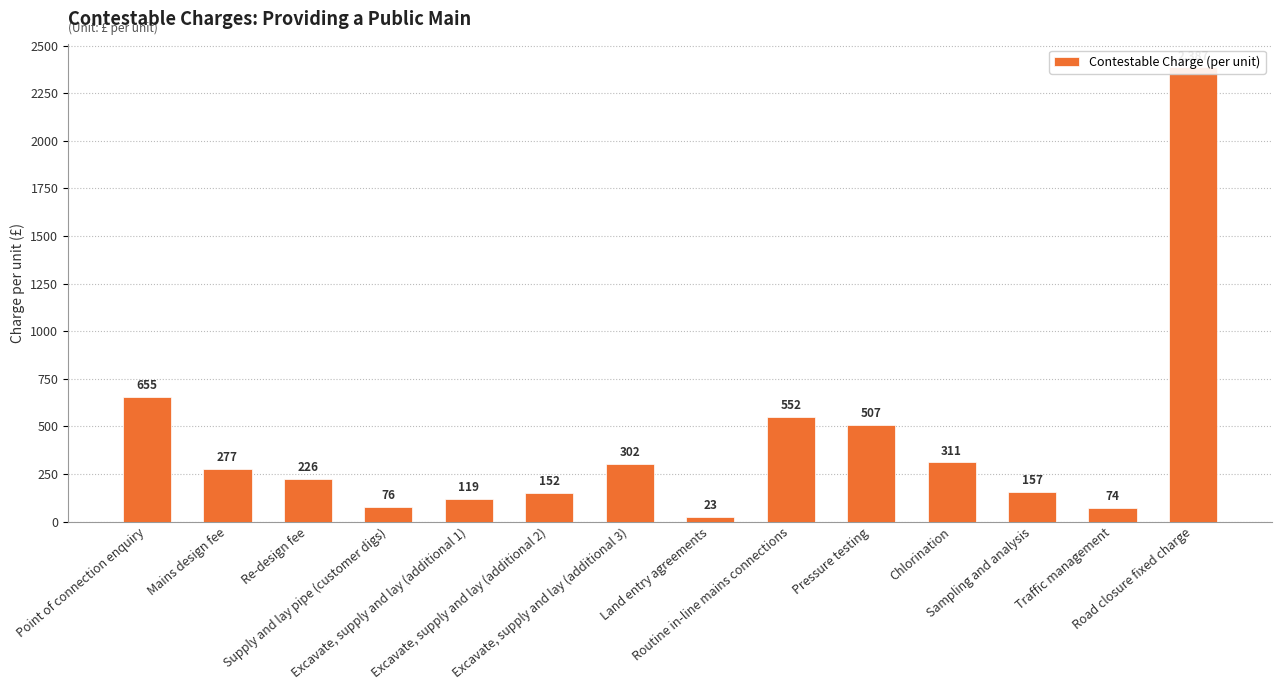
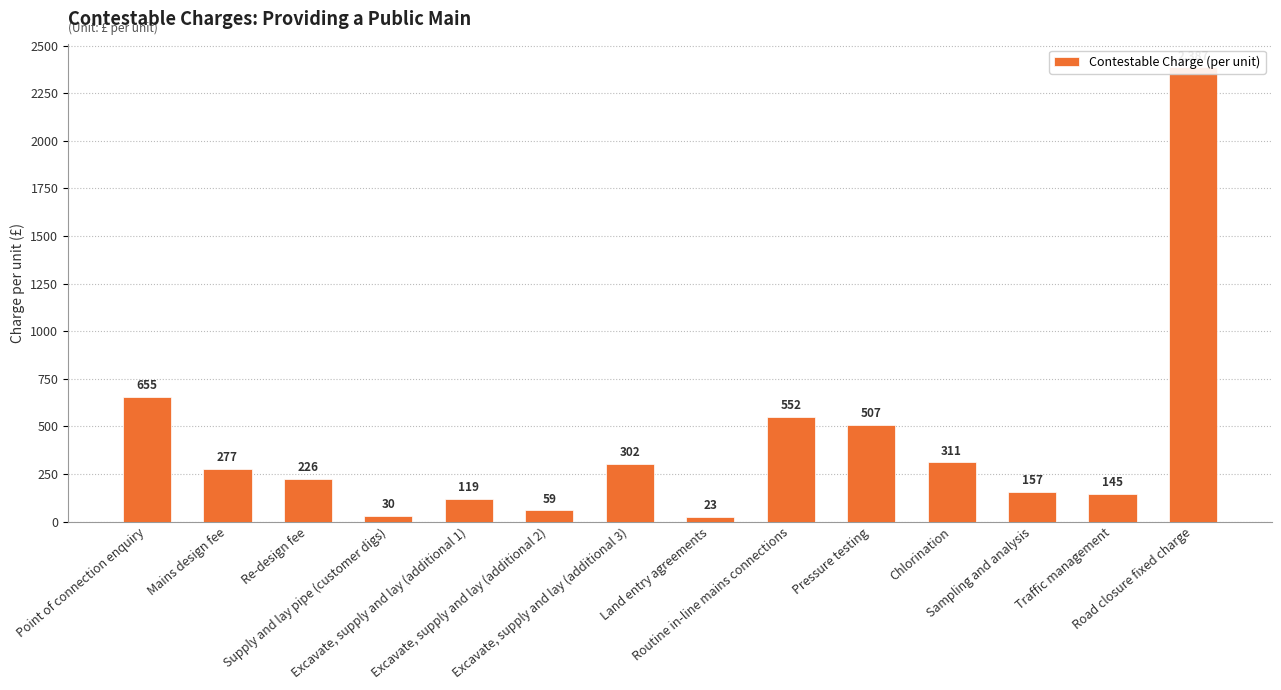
Supply and lay pipe (customer digs): 76 -> 30
Excavate, supply and lay (additional 2): 152 -> 59
Traffic management: 74 -> 145
